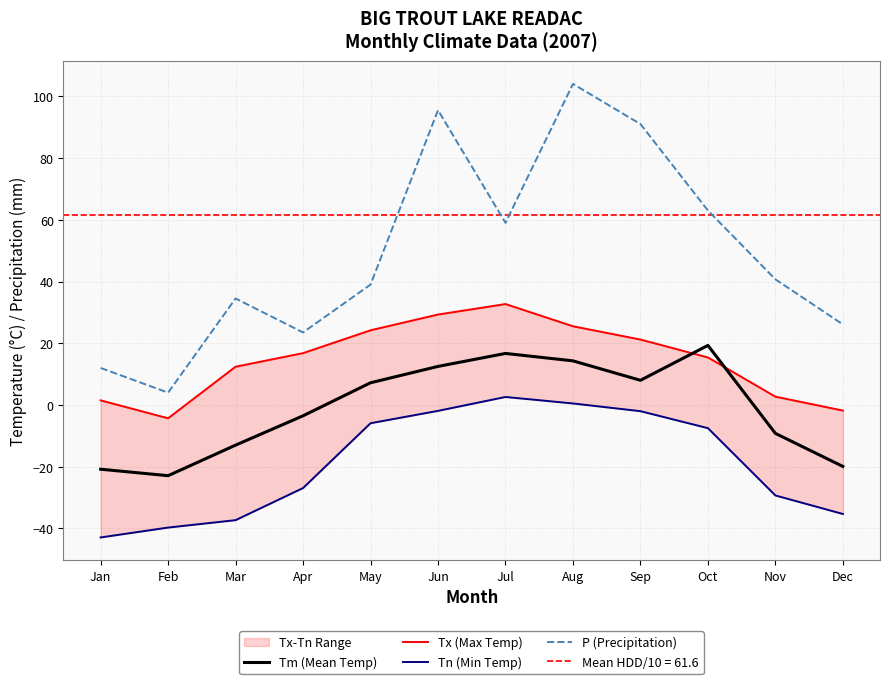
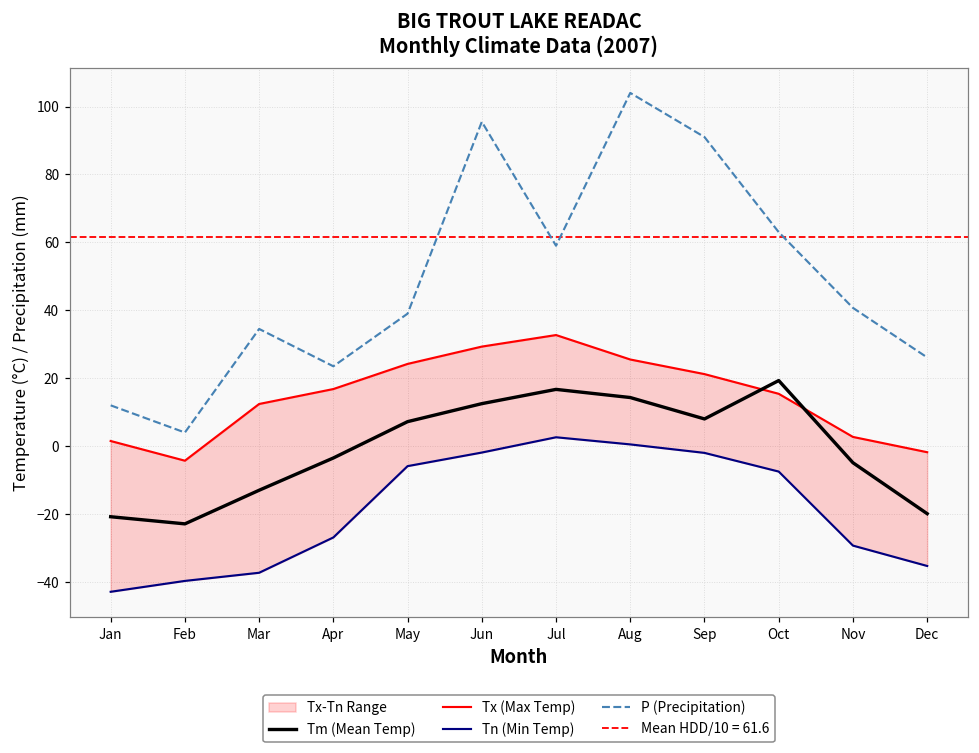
Tm (Mean Temp), Nov: -9 -> -5
